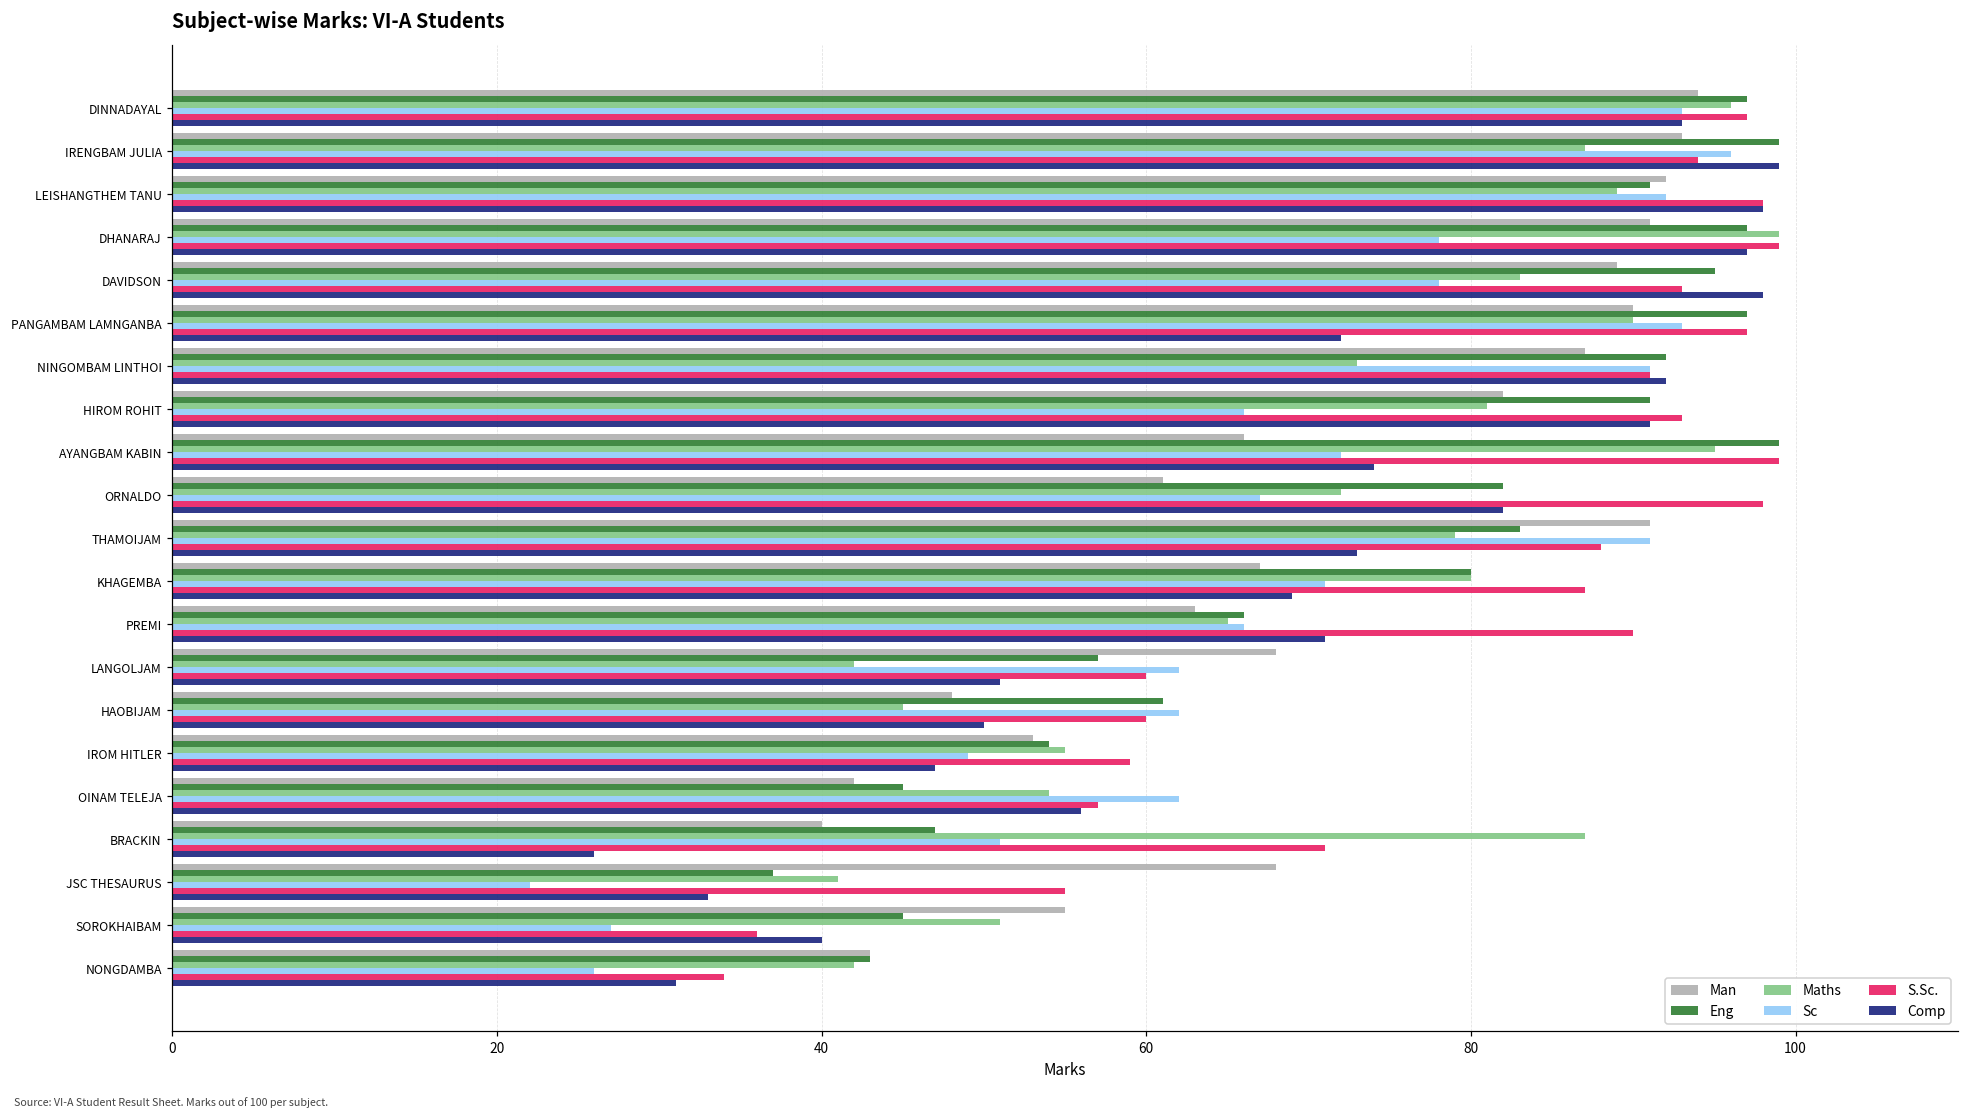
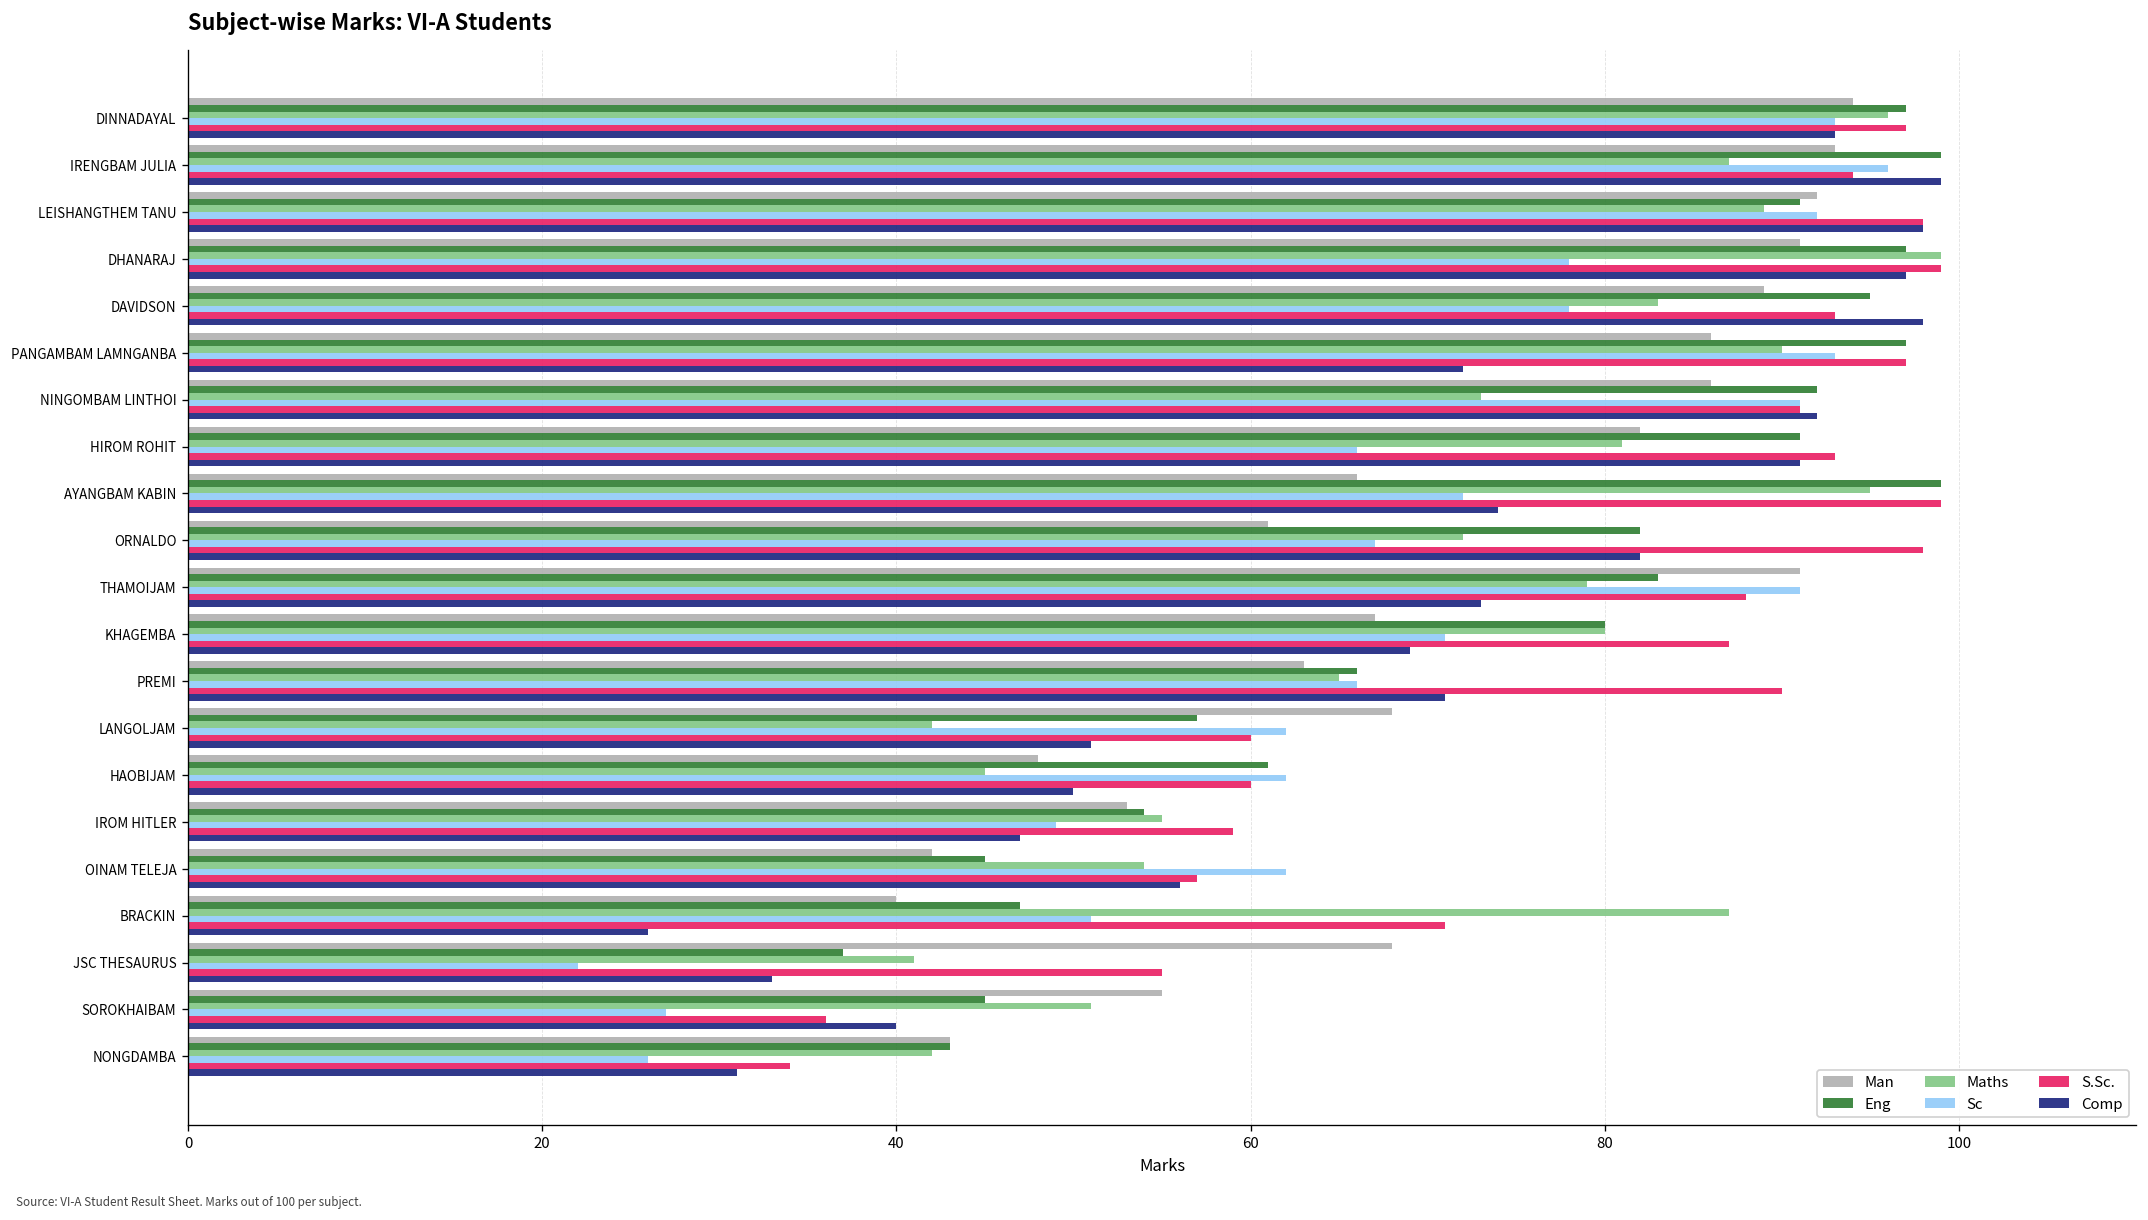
Man, PANGAMBAM LAMNGANBA: 90 -> 86
Man, NINGOMBAM LINTHOI: 87 -> 86
